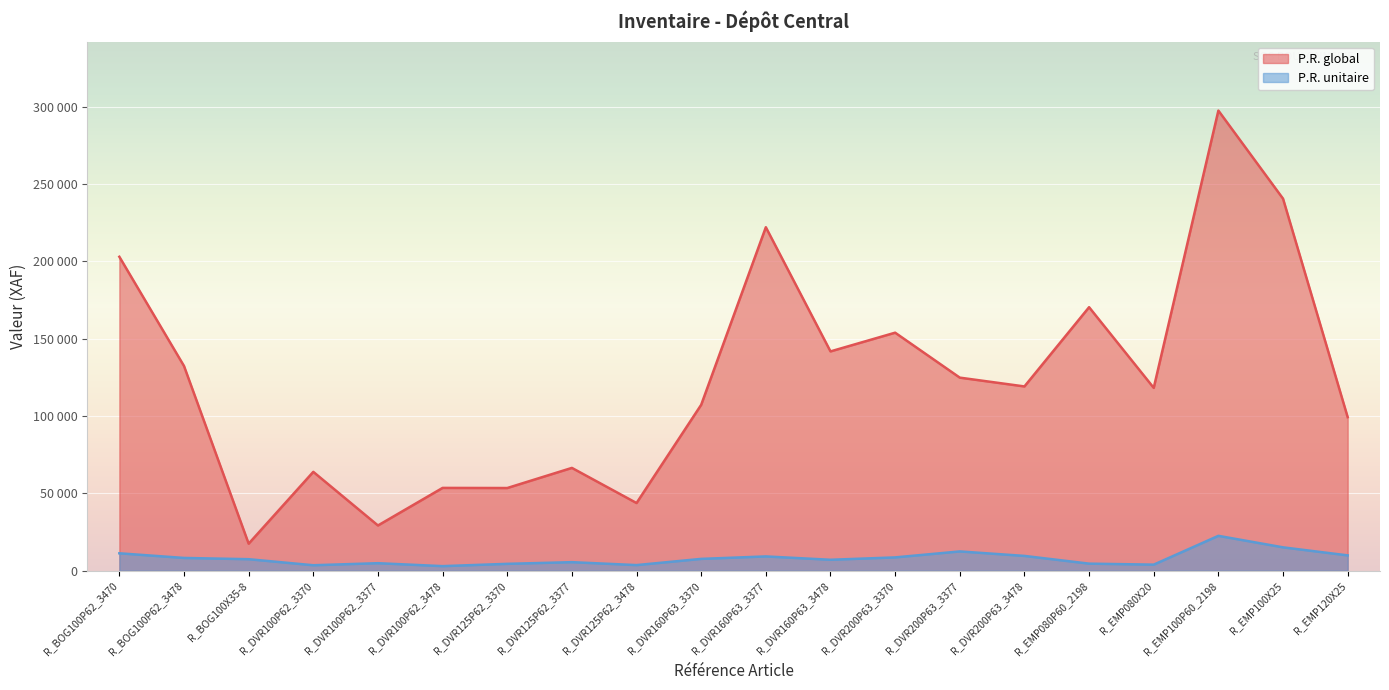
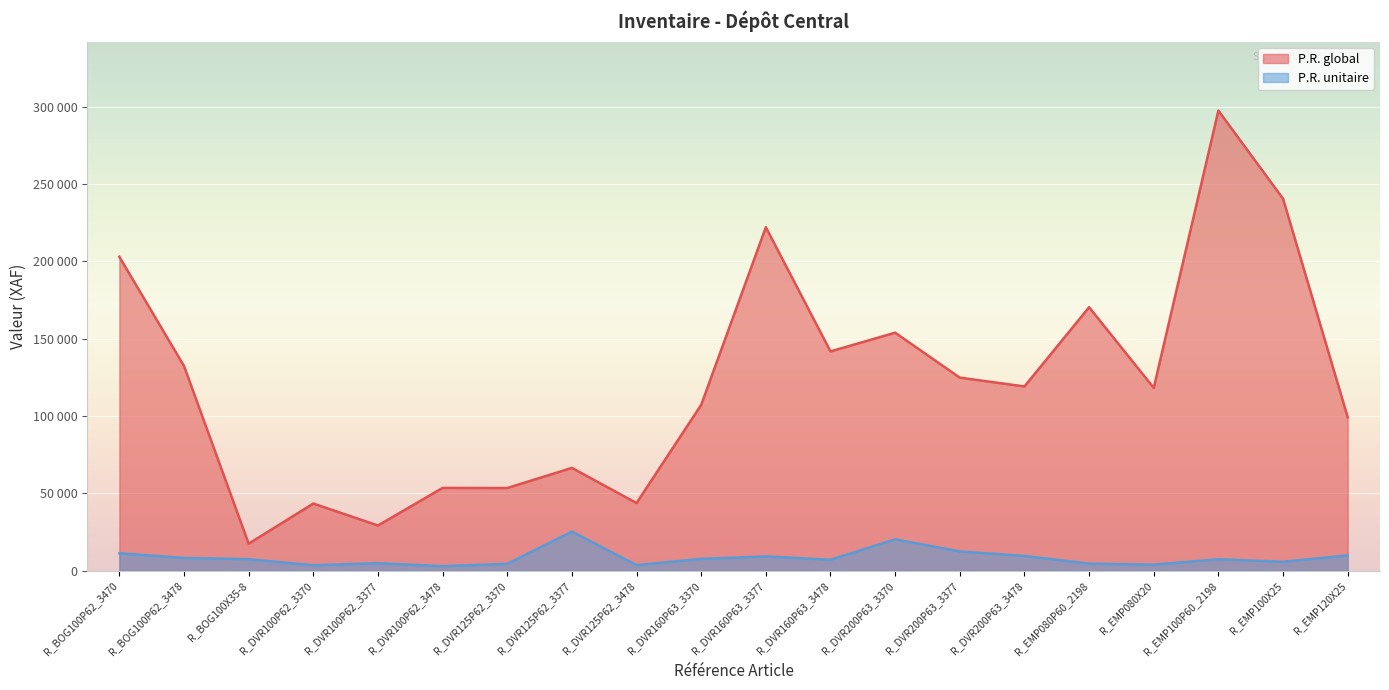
P.R. global, R_DVR100P62_3370: 64000 -> 43000
P.R. unitaire, R_DVR125P62_3377: 6000 -> 25000
P.R. unitaire, R_DVR200P63_3370: 9000 -> 20000
P.R. unitaire, R_EMP100P60_2198: 23000 -> 7000
P.R. unitaire, R_EMP100X25: 15000 -> 6000
